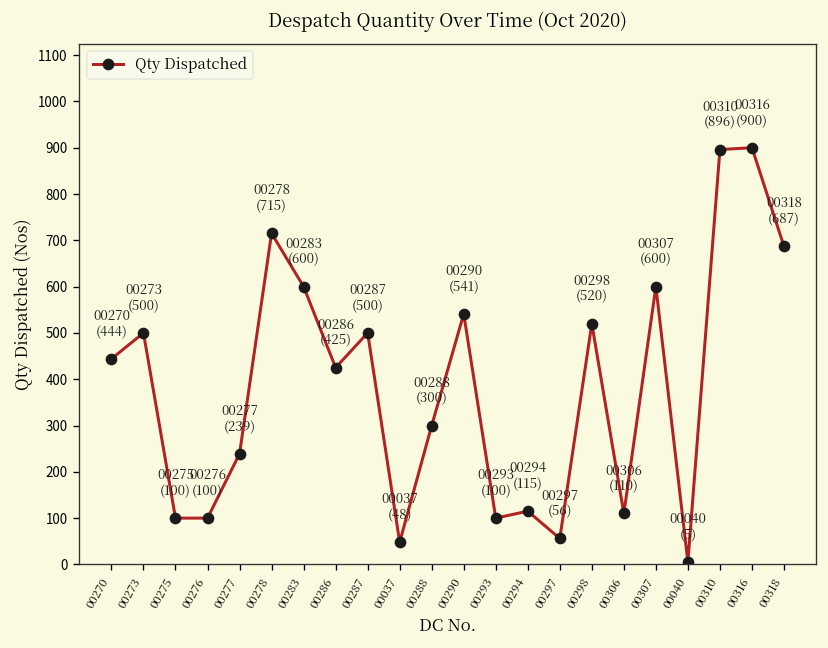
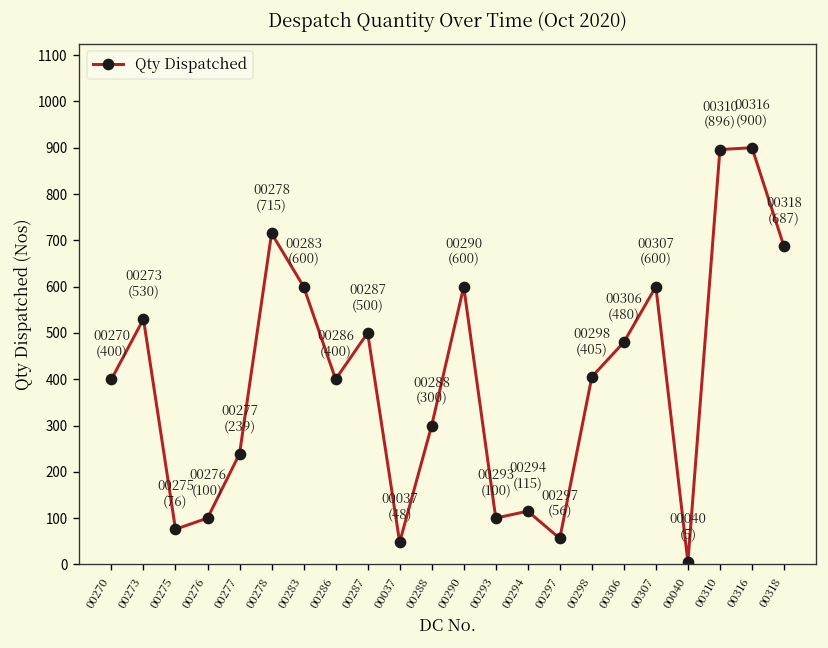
00270: (444) -> (400)
00273: (500) -> (530)
00275: (100) -> (76)
00286: (425) -> (400)
00290: (541) -> (600)
00298: (520) -> (405)
00306: (110) -> (480)
